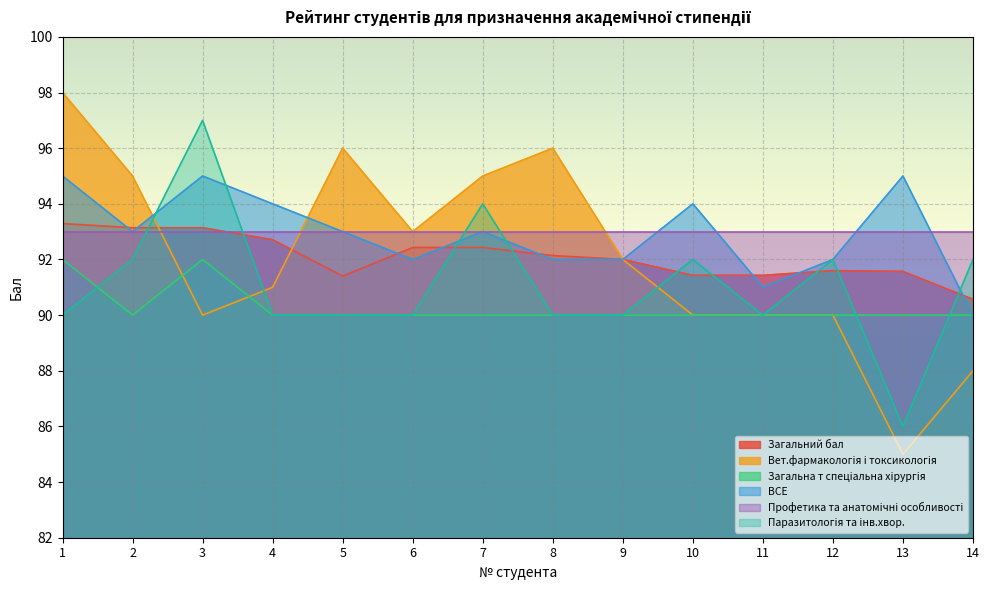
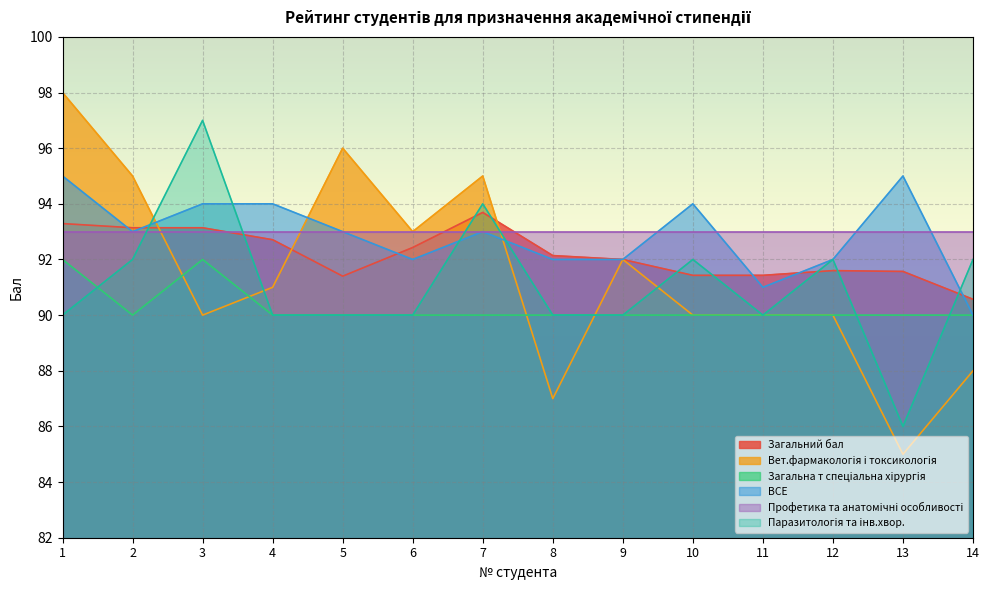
ВСЕ, 3: 95 -> 94
Загальний бал, 7: 92.4 -> 93.7
Вет.фармакологія і токсикологія, 8: 96 -> 87
